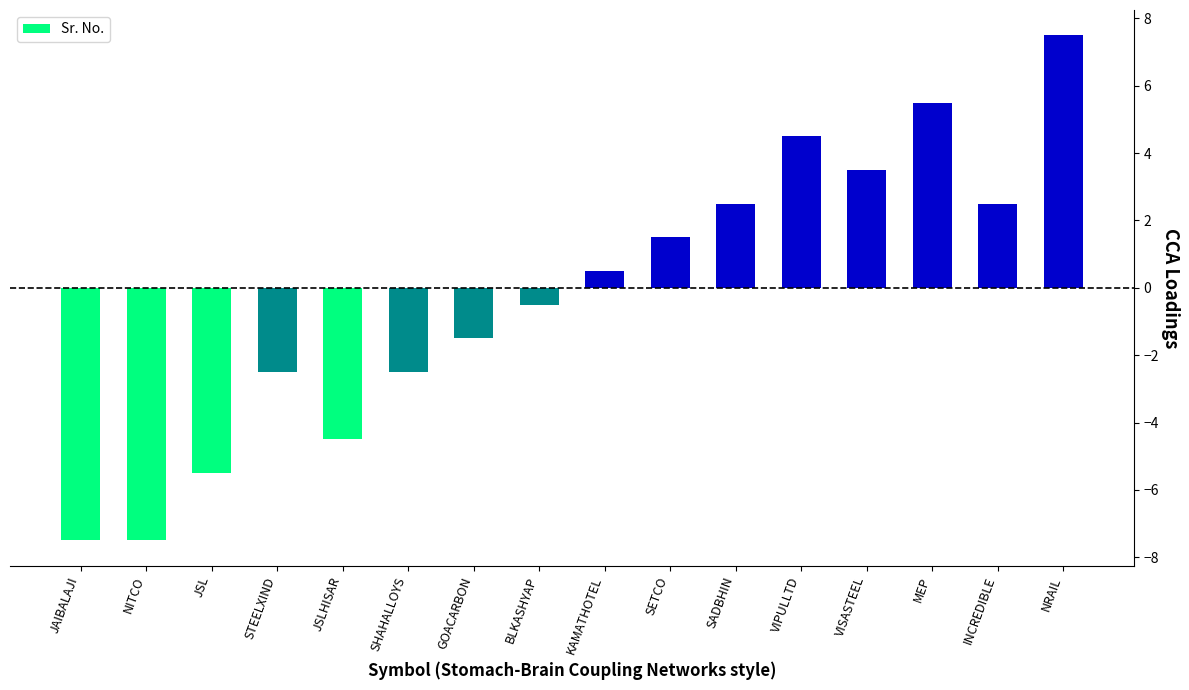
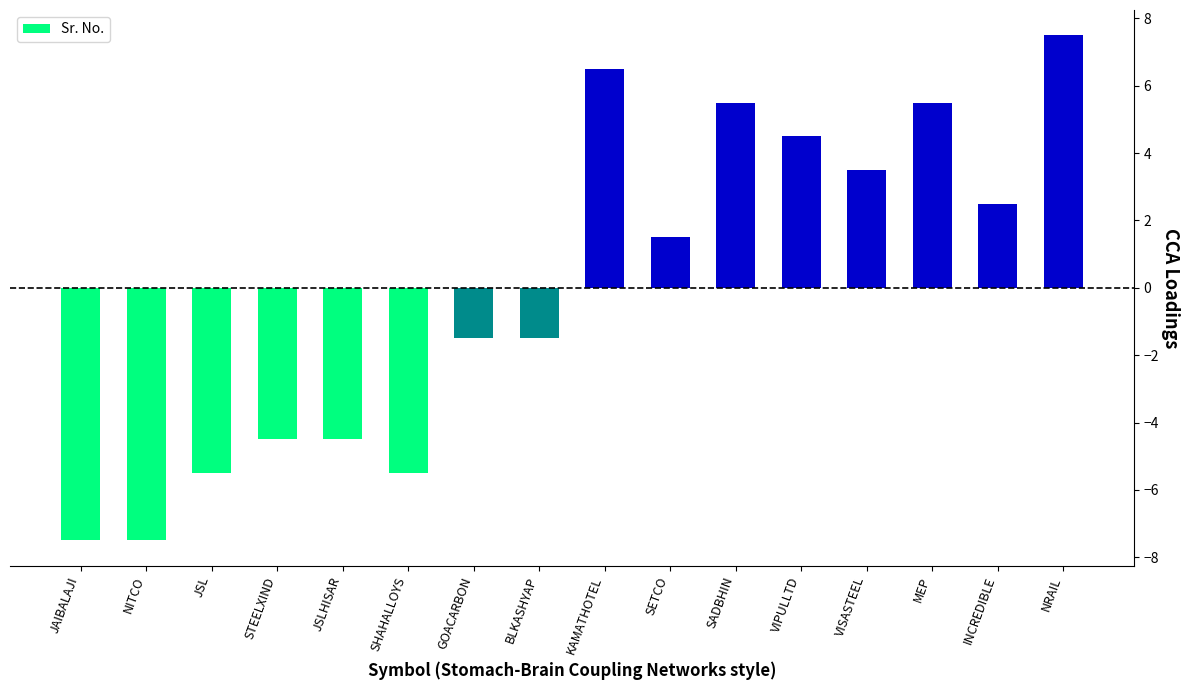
STEELXIND: -2.5 -> -4.5
SHAHALLOYS: -2.5 -> -5.5
BLKASHYAP: -0.5 -> -1.5
KAMATHOTEL: 0.5 -> 6.5
SADBHIN: 2.5 -> 5.5
